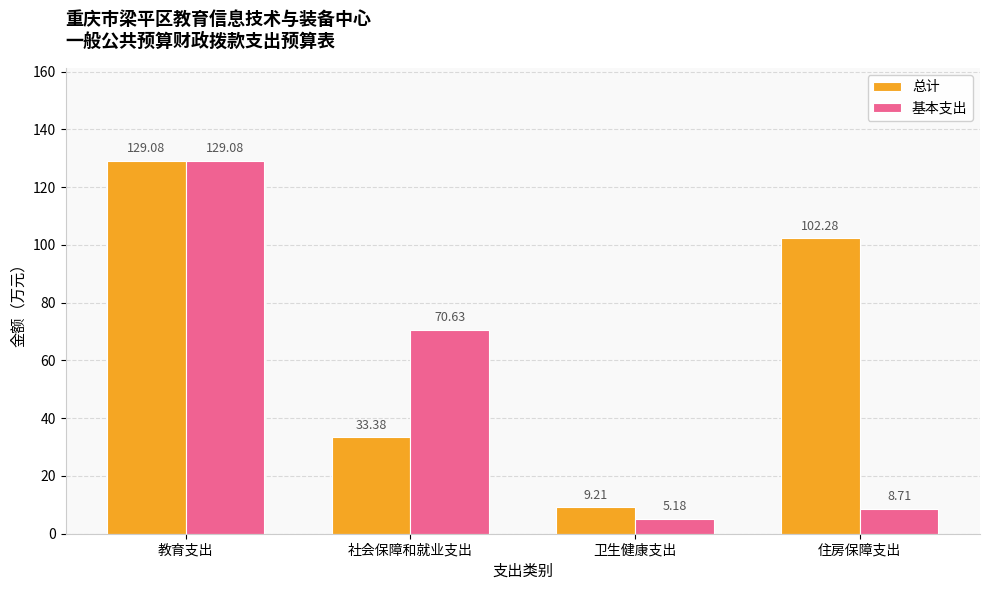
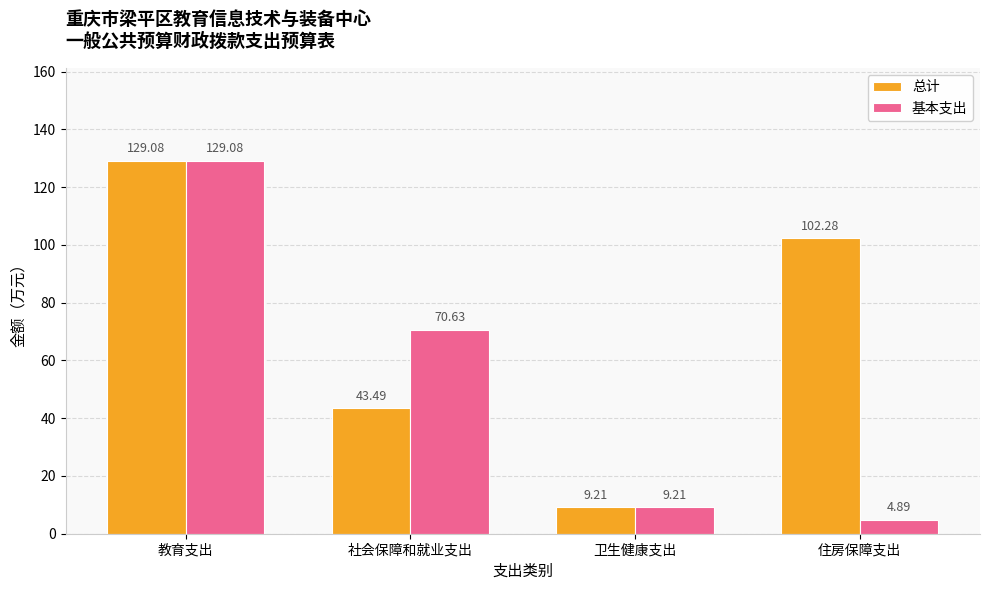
总计, 社会保障和就业支出: 33.38 -> 43.49
基本支出, 卫生健康支出: 5.18 -> 9.21
基本支出, 住房保障支出: 8.71 -> 4.89
